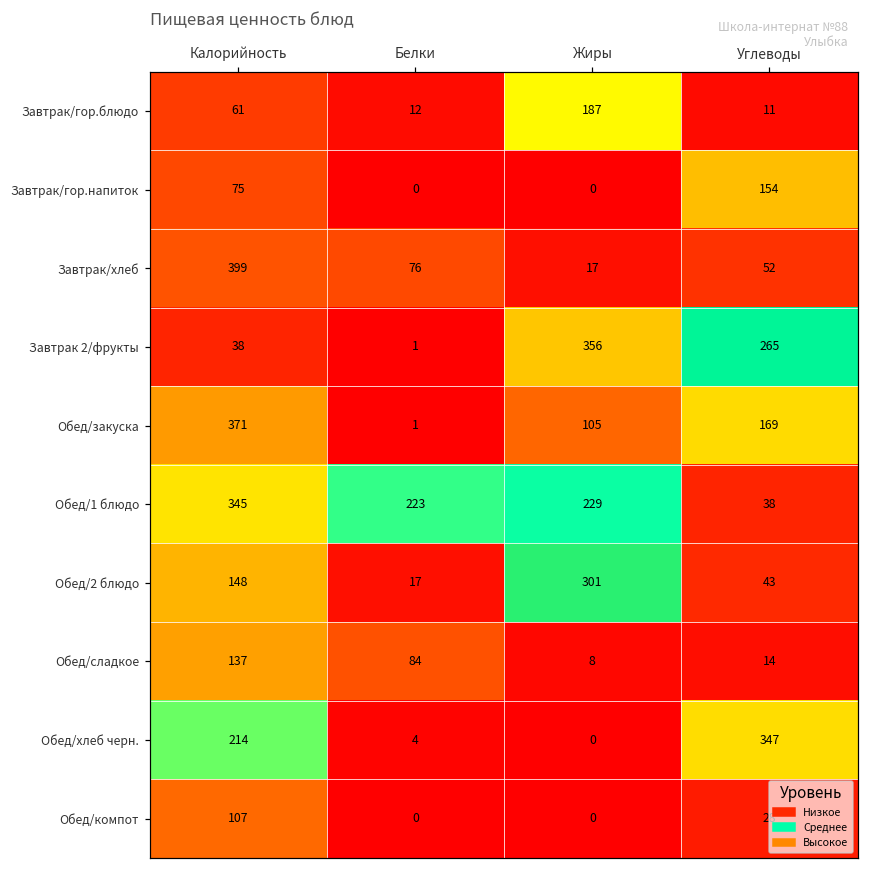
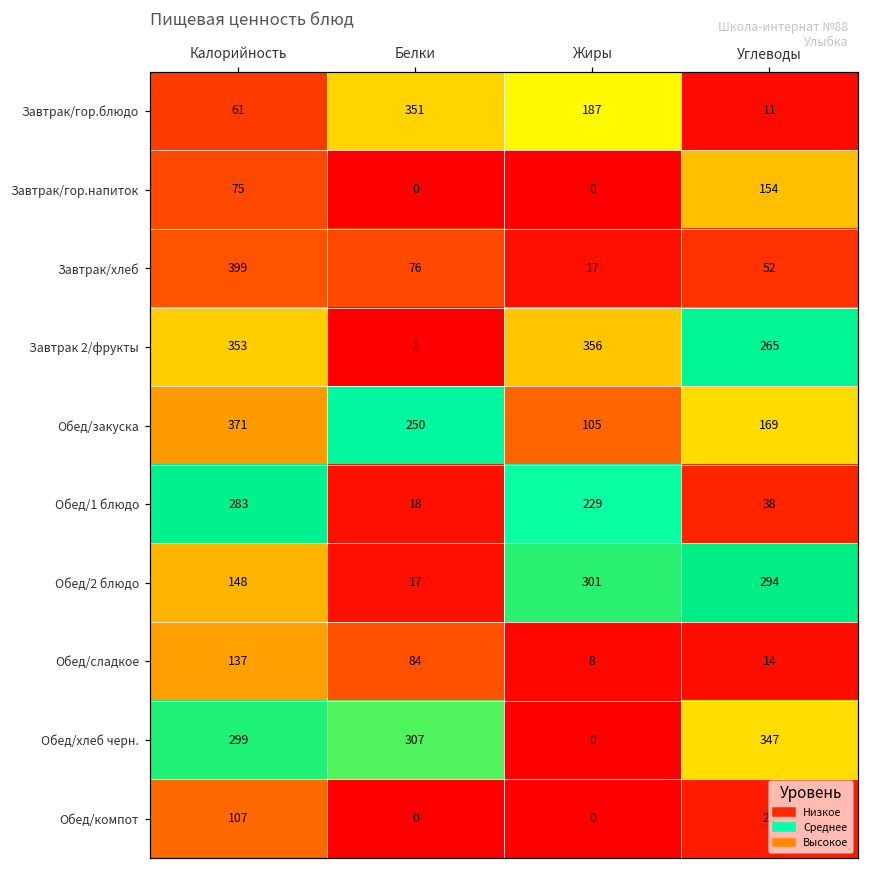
Завтрак/гор.блюдо, Белки: 12 -> 351
Завтрак 2/фрукты, Калорийность: 38 -> 353
Обед/закуска, Белки: 1 -> 250
Обед/1 блюдо, Калорийность: 345 -> 283
Обед/1 блюдо, Белки: 223 -> 18
Обед/2 блюдо, Углеводы: 43 -> 294
Обед/хлеб черн., Калорийность: 214 -> 299
Обед/хлеб черн., Белки: 4 -> 307
